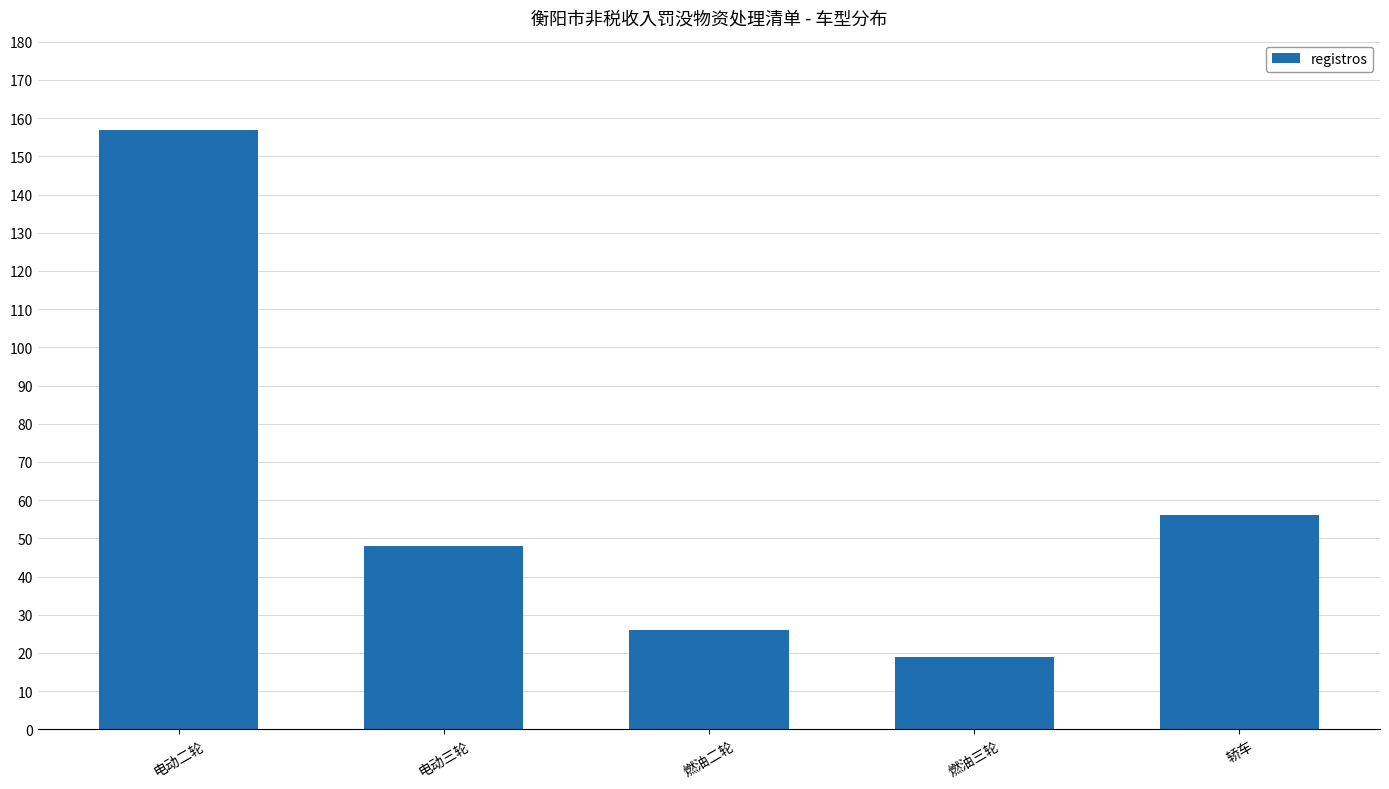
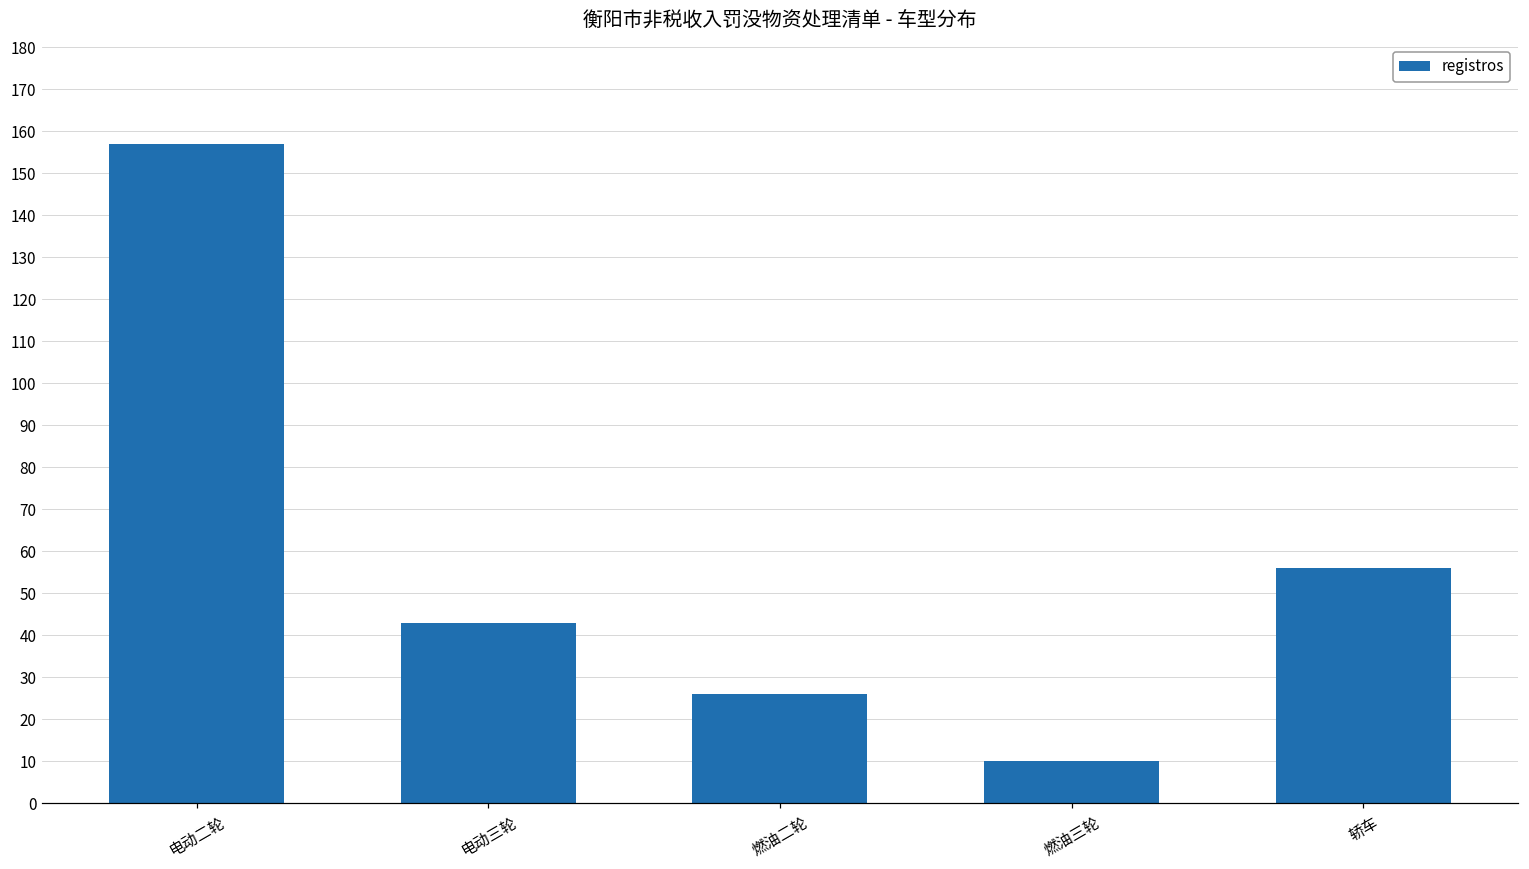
电动三轮: 48 -> 43
燃油三轮: 19 -> 10
